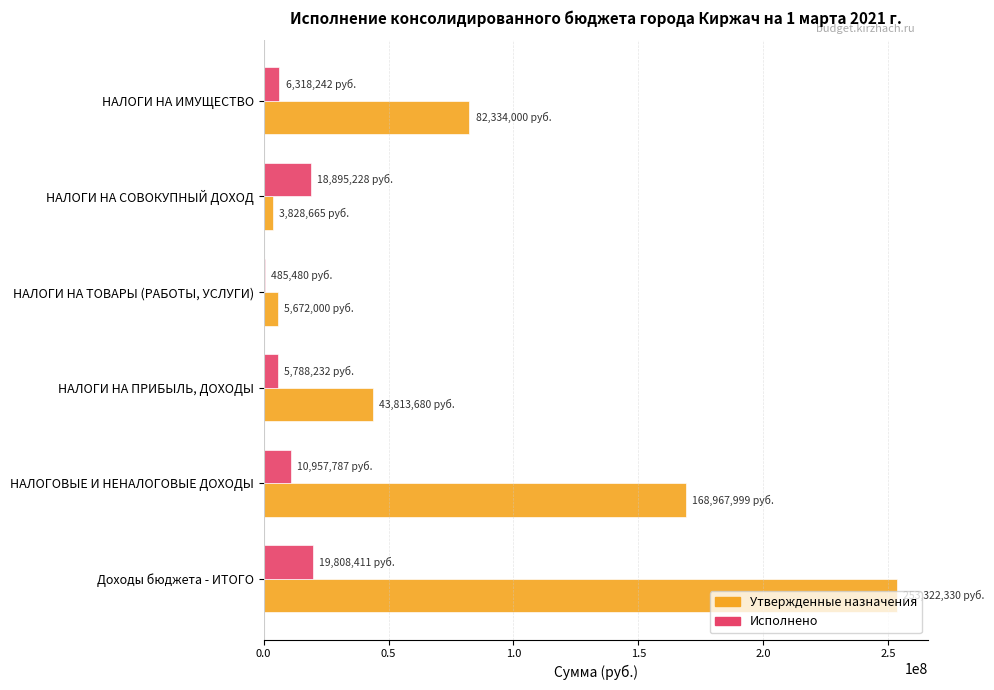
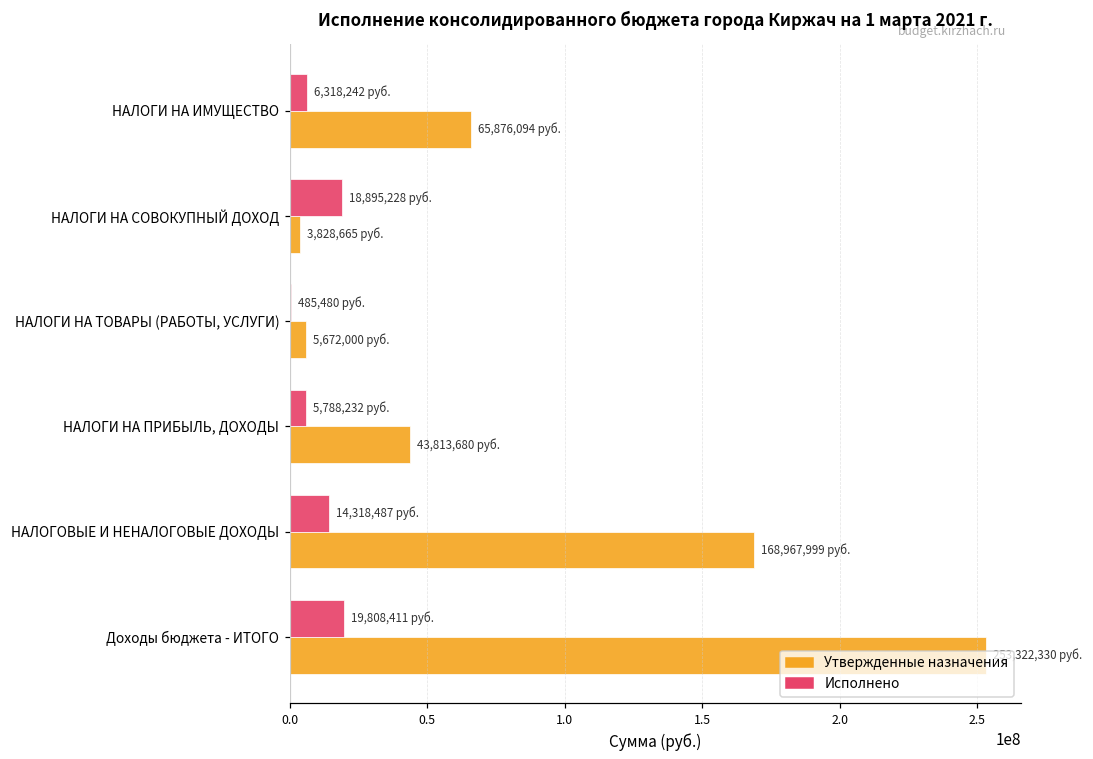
Утвержденные назначения, НАЛОГИ НА ИМУЩЕСТВО: 82,334,000 -> 65,876,094
Исполнено, НАЛОГОВЫЕ И НЕНАЛОГОВЫЕ ДОХОДЫ: 10,957,787 -> 14,318,487
